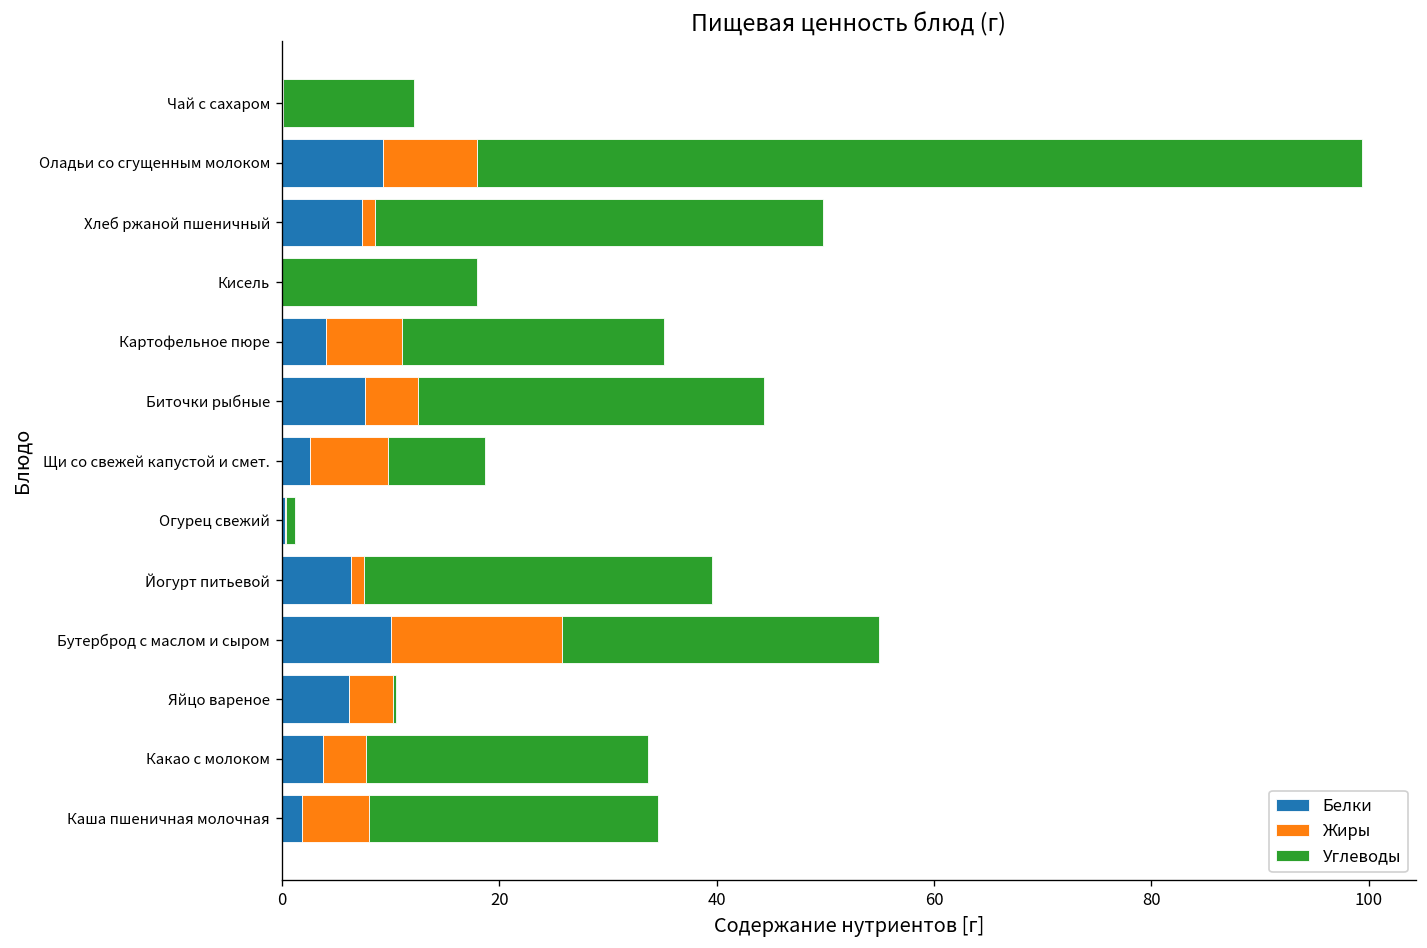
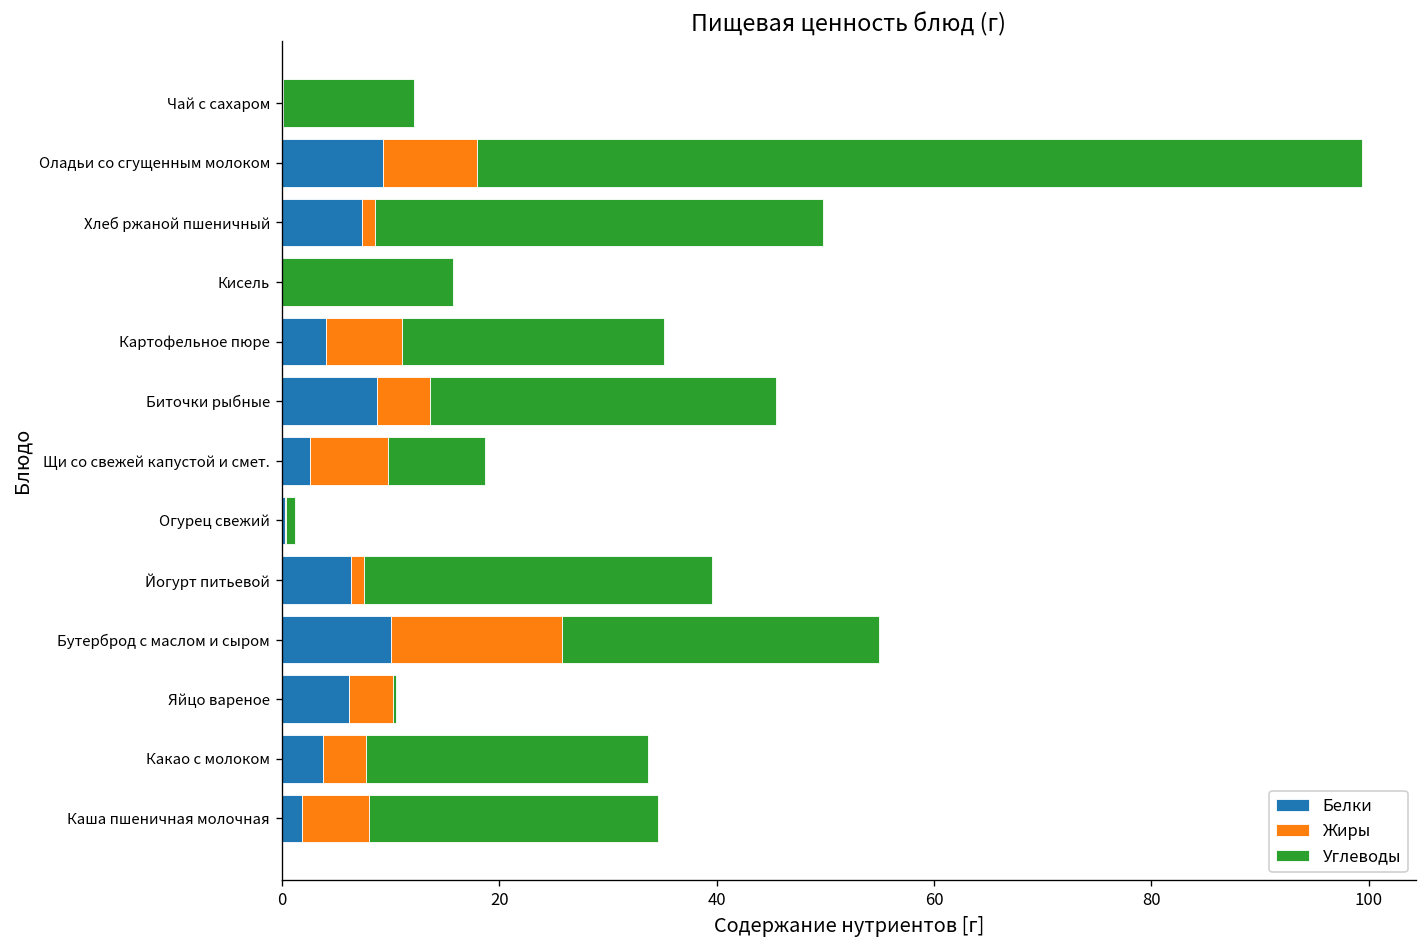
Углеводы, Кисель: 18 -> 16
Белки, Биточки рыбные: 8 -> 9
